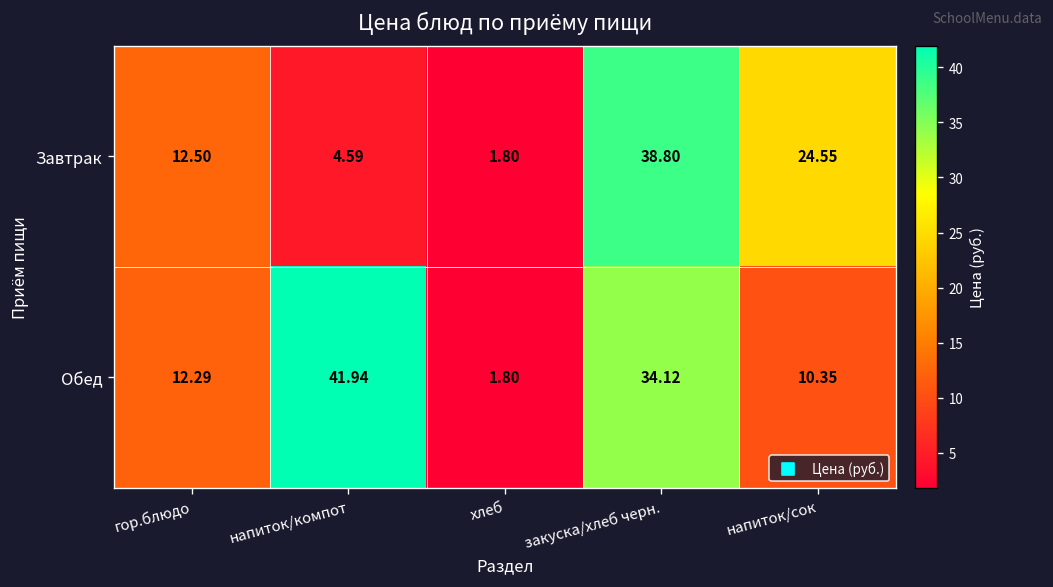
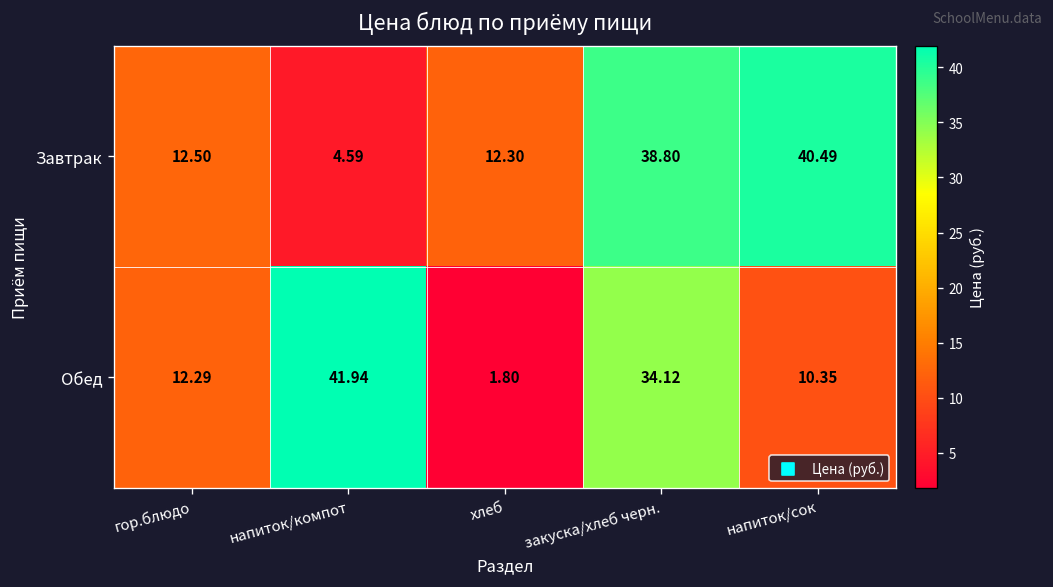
Завтрак, хлеб: 1.80 -> 12.30
Завтрак, напиток/сок: 24.55 -> 40.49
